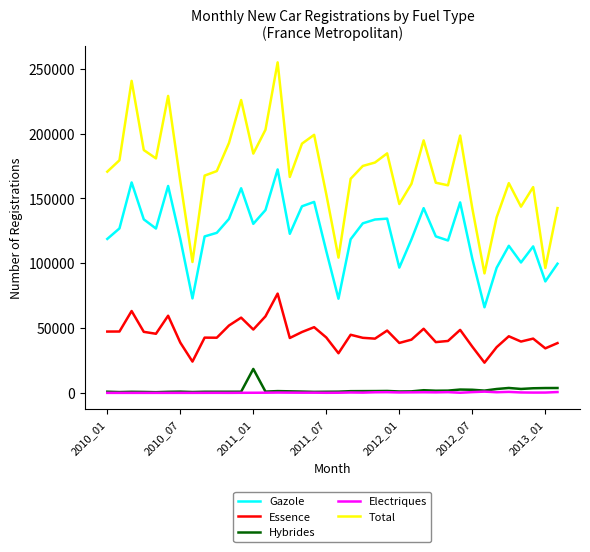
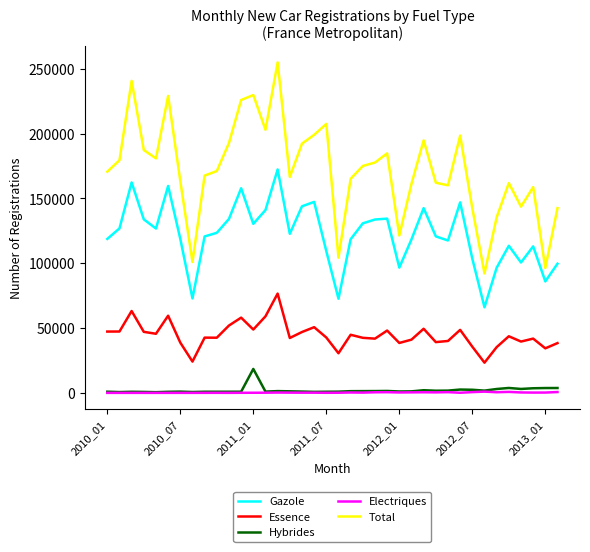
Total, 2011_01: 185000 -> 230000
Total, 2011_07: 153000 -> 208000
Total, 2012_01: 146000 -> 121000
